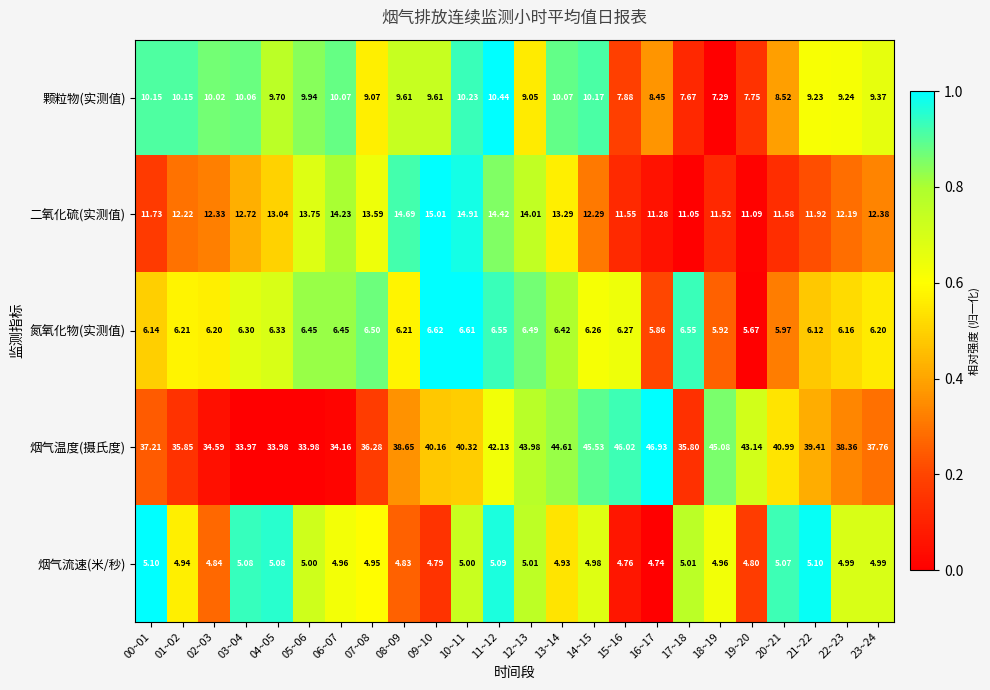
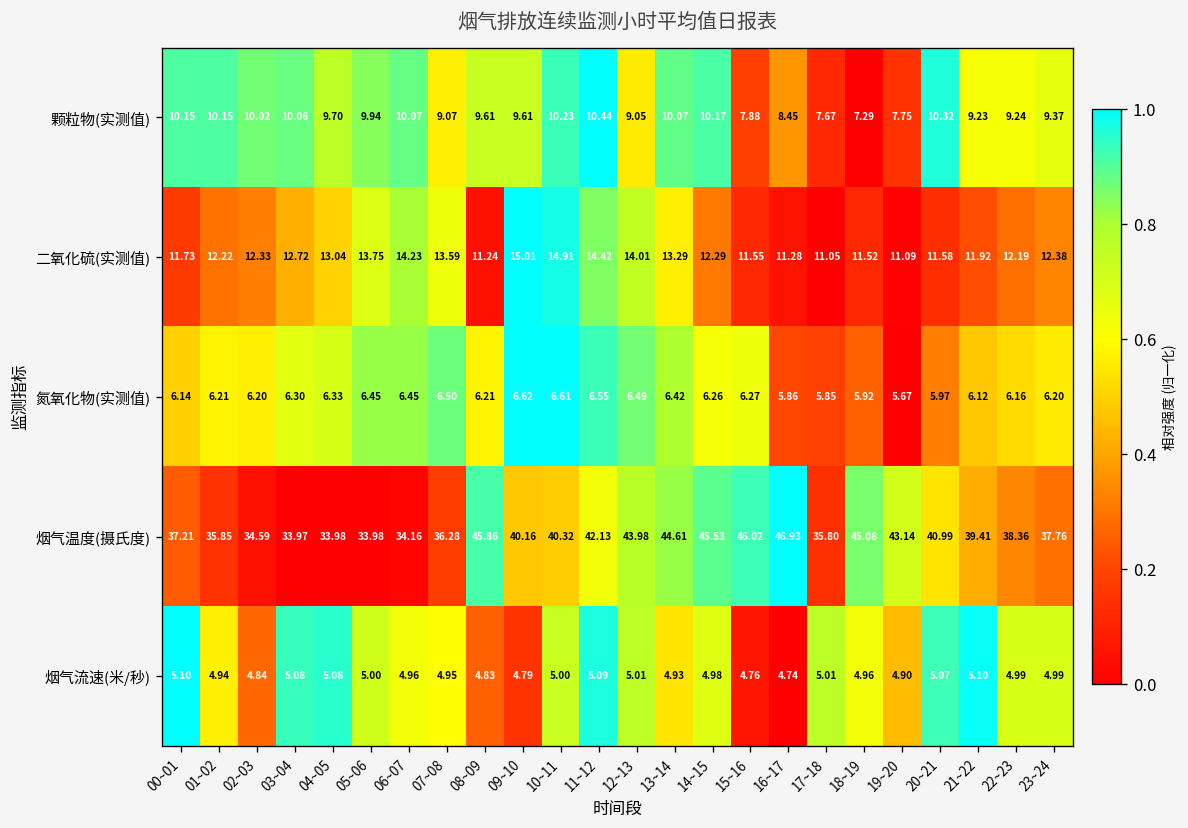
颗粒物(实测值), 20~21: 8.52 -> 10.32
二氧化硫(实测值), 08~09: 14.69 -> 11.24
氮氧化物(实测值), 17~18: 6.55 -> 5.85
烟气温度(摄氏度), 08~09: 38.65 -> 45.86
烟气流速(米/秒), 19~20: 4.80 -> 4.90
